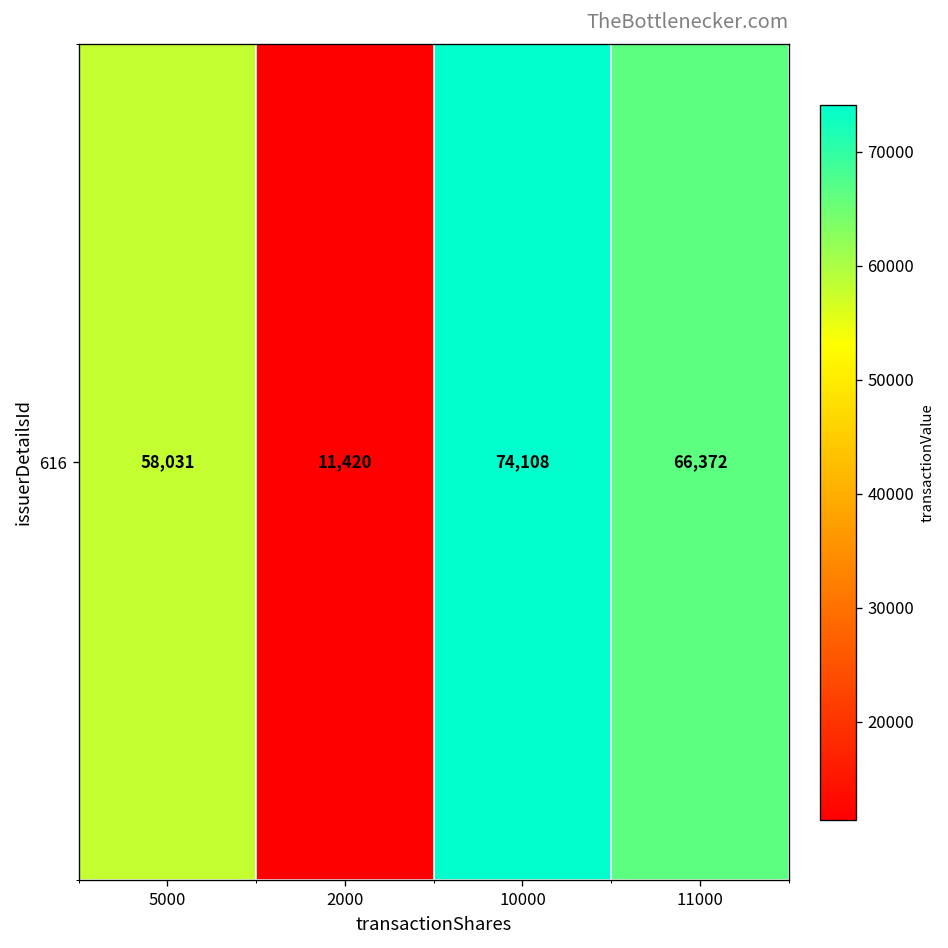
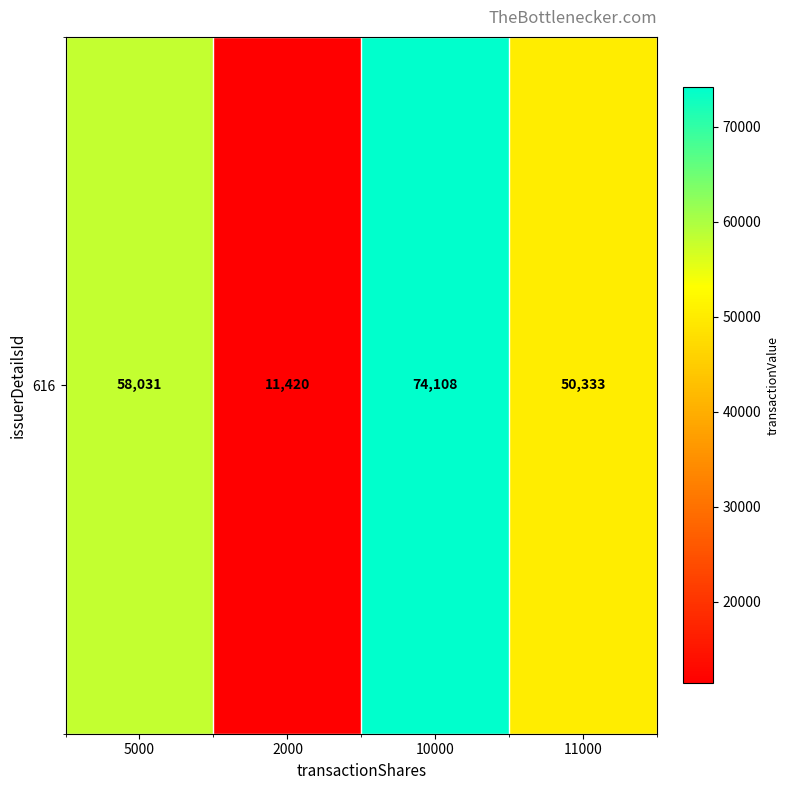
616, 11000: 66,372 -> 50,333
